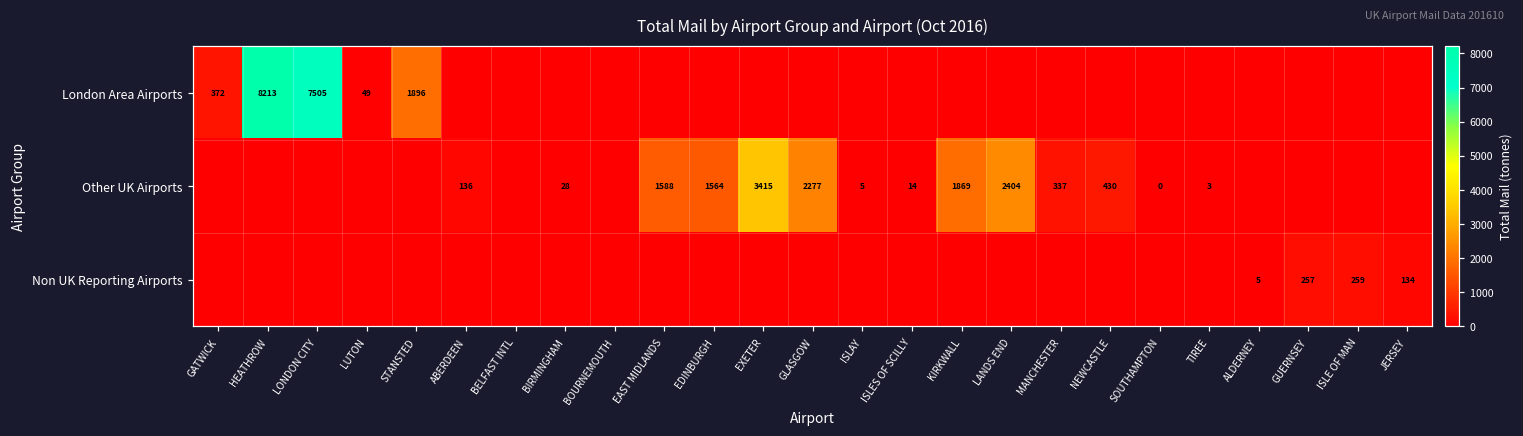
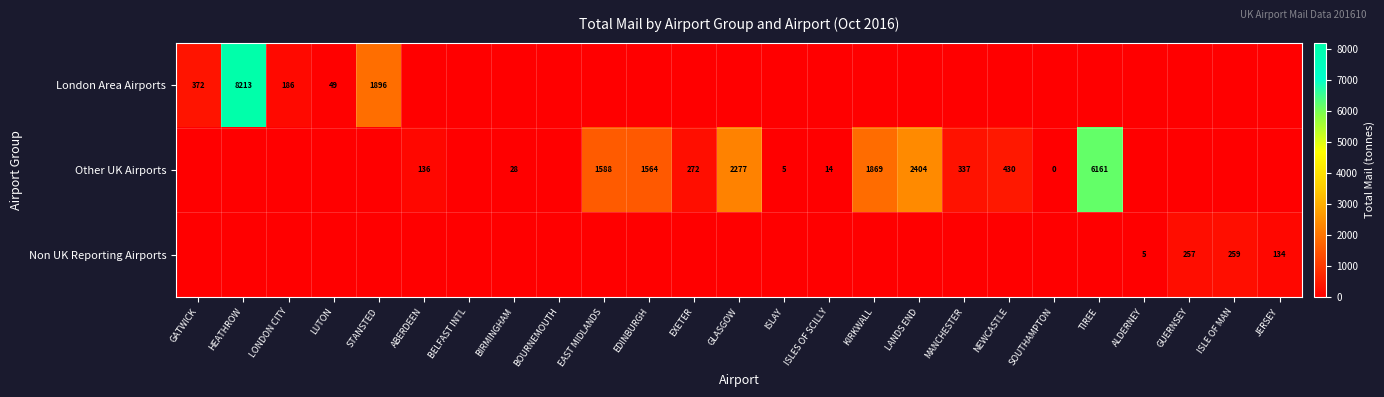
London Area Airports, LONDON CITY: 7505 -> 186
Other UK Airports, EXETER: 3415 -> 272
Other UK Airports, TIREE: 3 -> 6161
